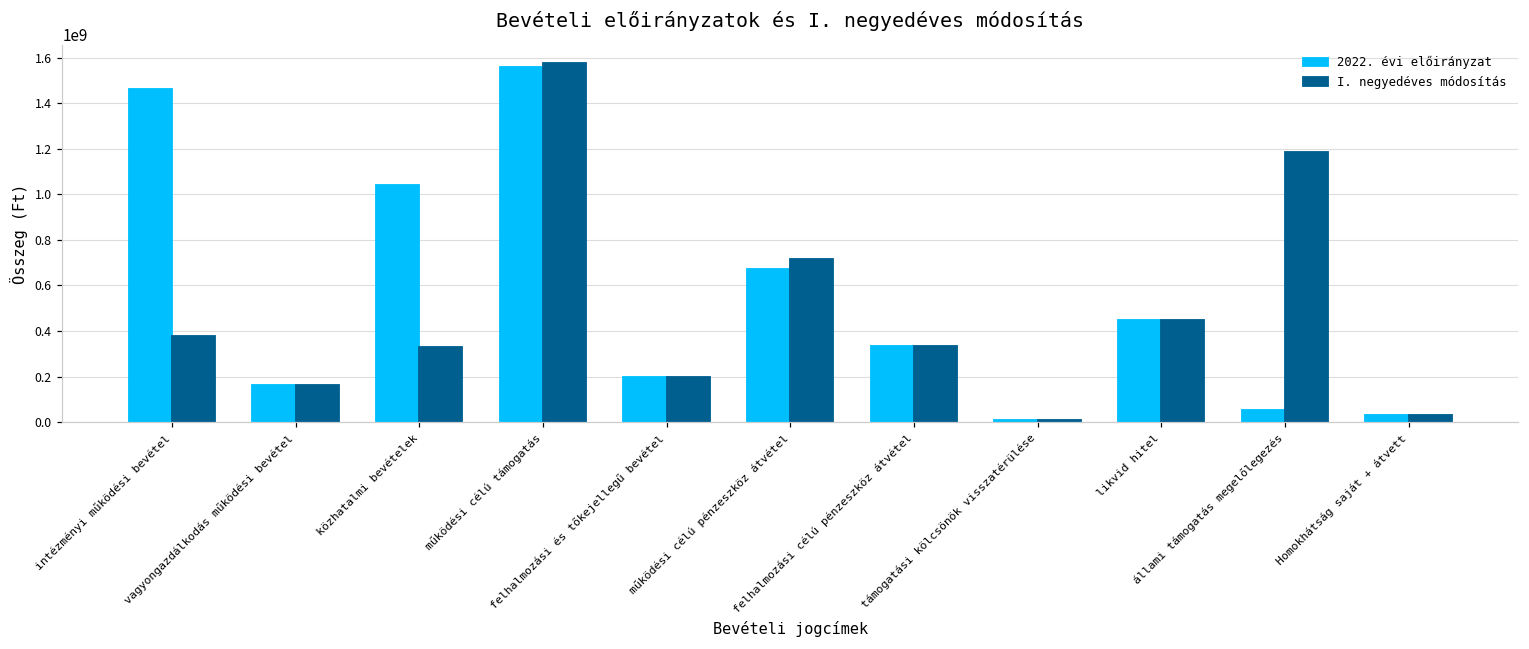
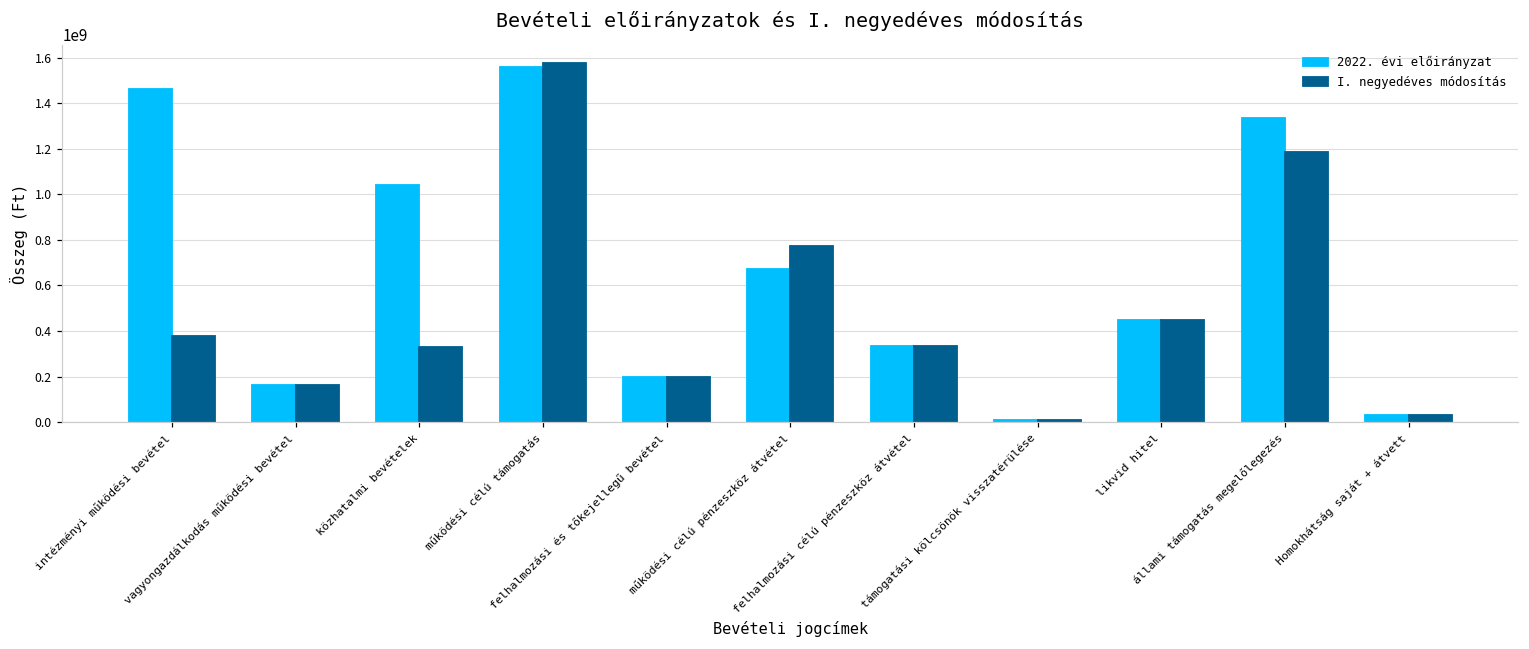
I. negyedéves módosítás, működési célú pénzeszköz átvétel: 720000000 -> 780000000
2022. évi előirányzat, állami támogatás megelőlegezés: 50000000 -> 1330000000
